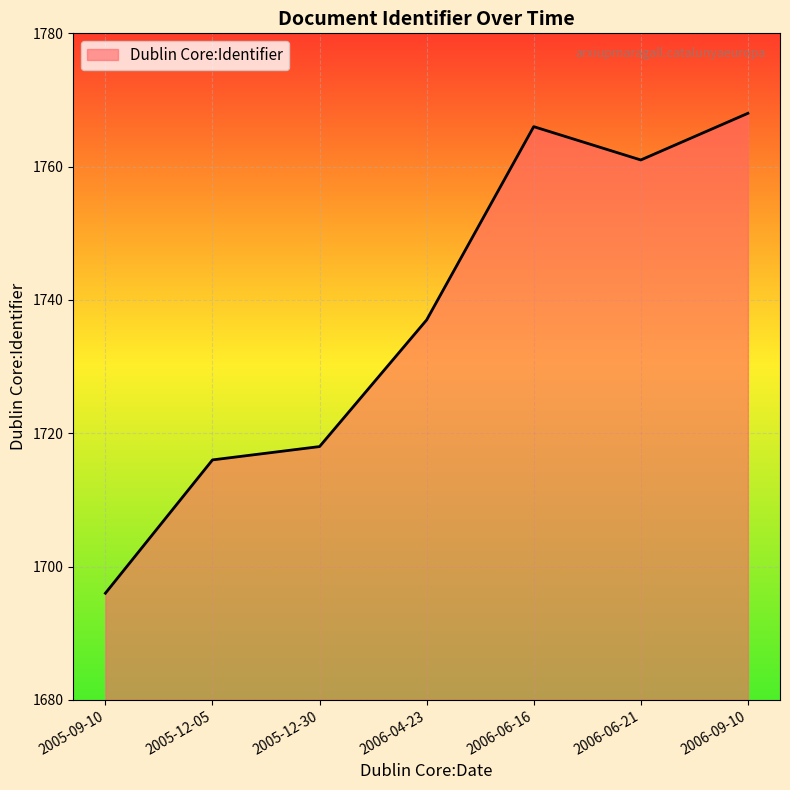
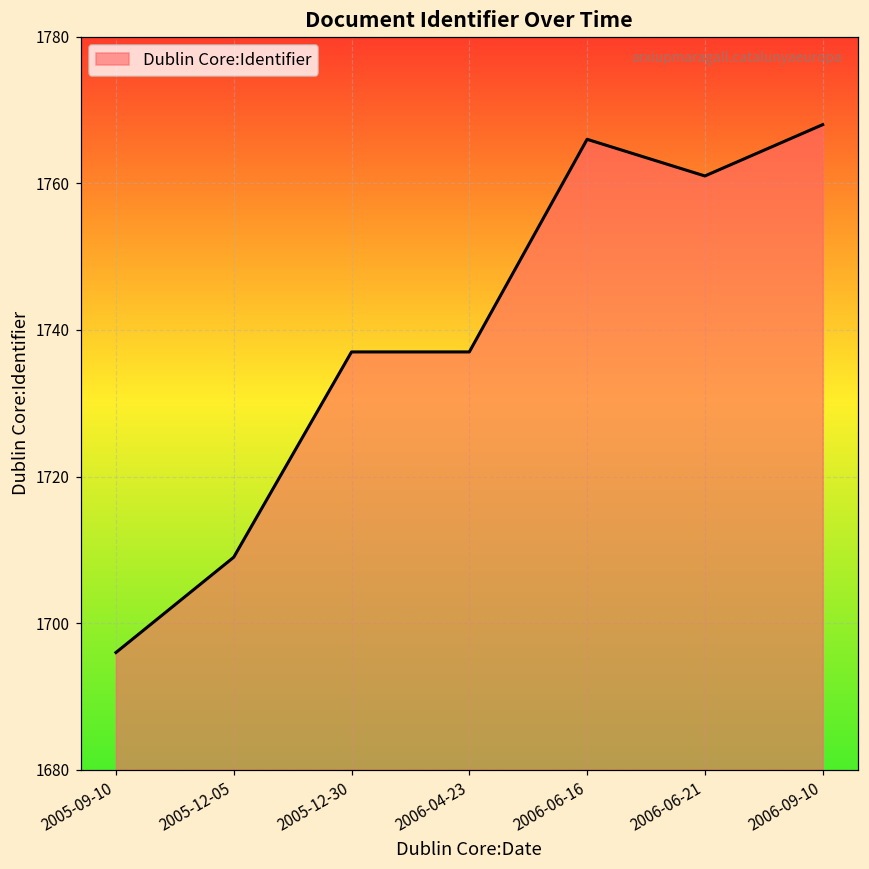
2005-12-05: 1716 -> 1709
2005-12-30: 1718 -> 1737
